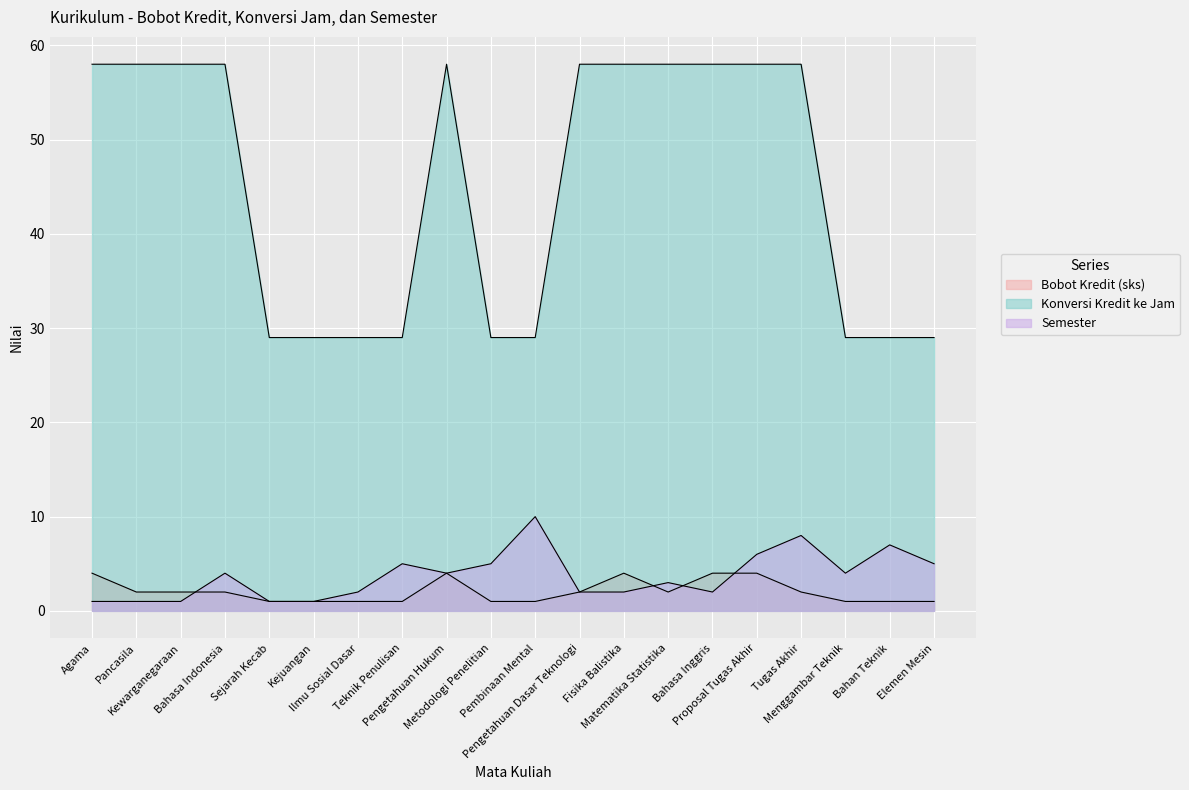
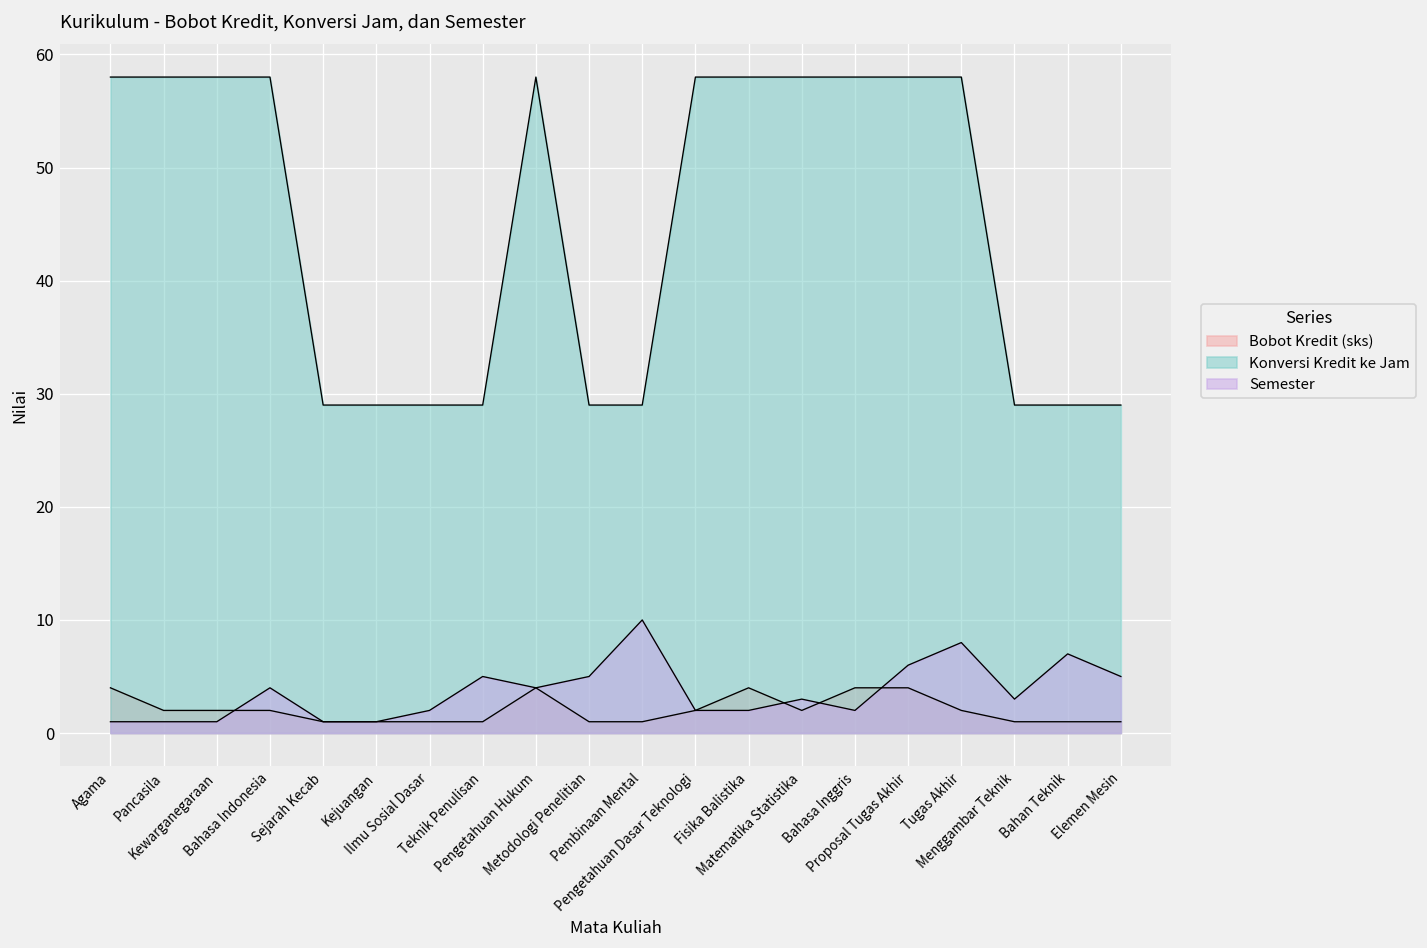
Semester, Menggambar Teknik: 4 -> 3
